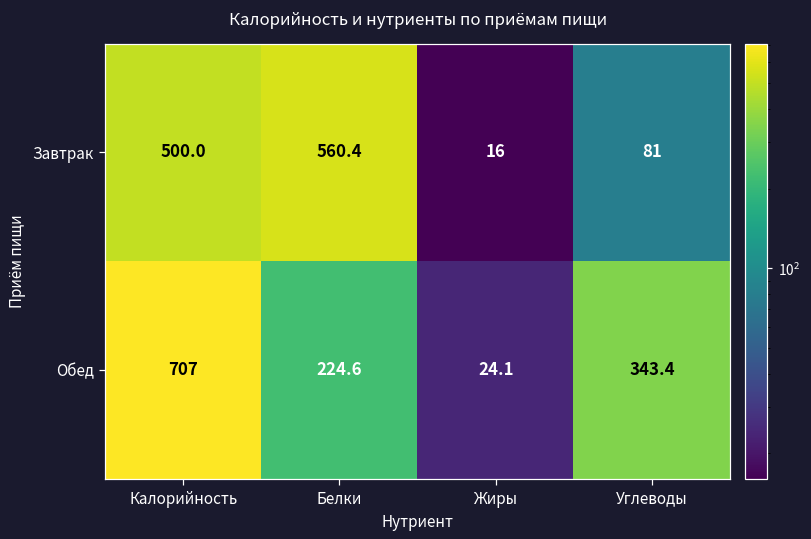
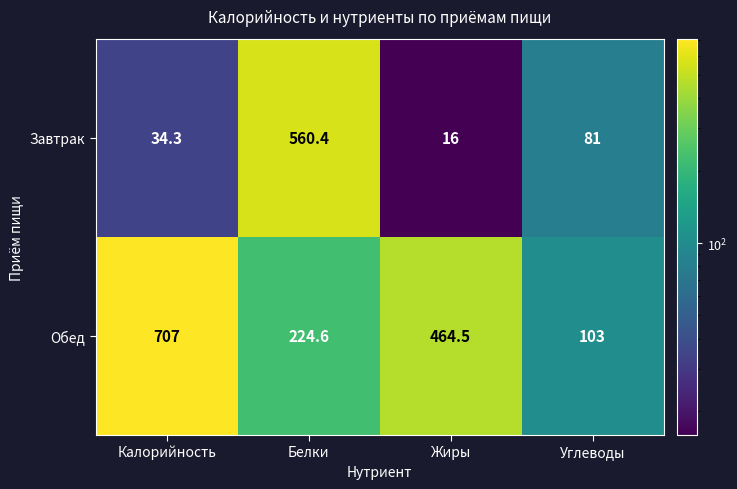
Завтрак, Калорийность: 500.0 -> 34.3
Обед, Жиры: 24.1 -> 464.5
Обед, Углеводы: 343.4 -> 103
